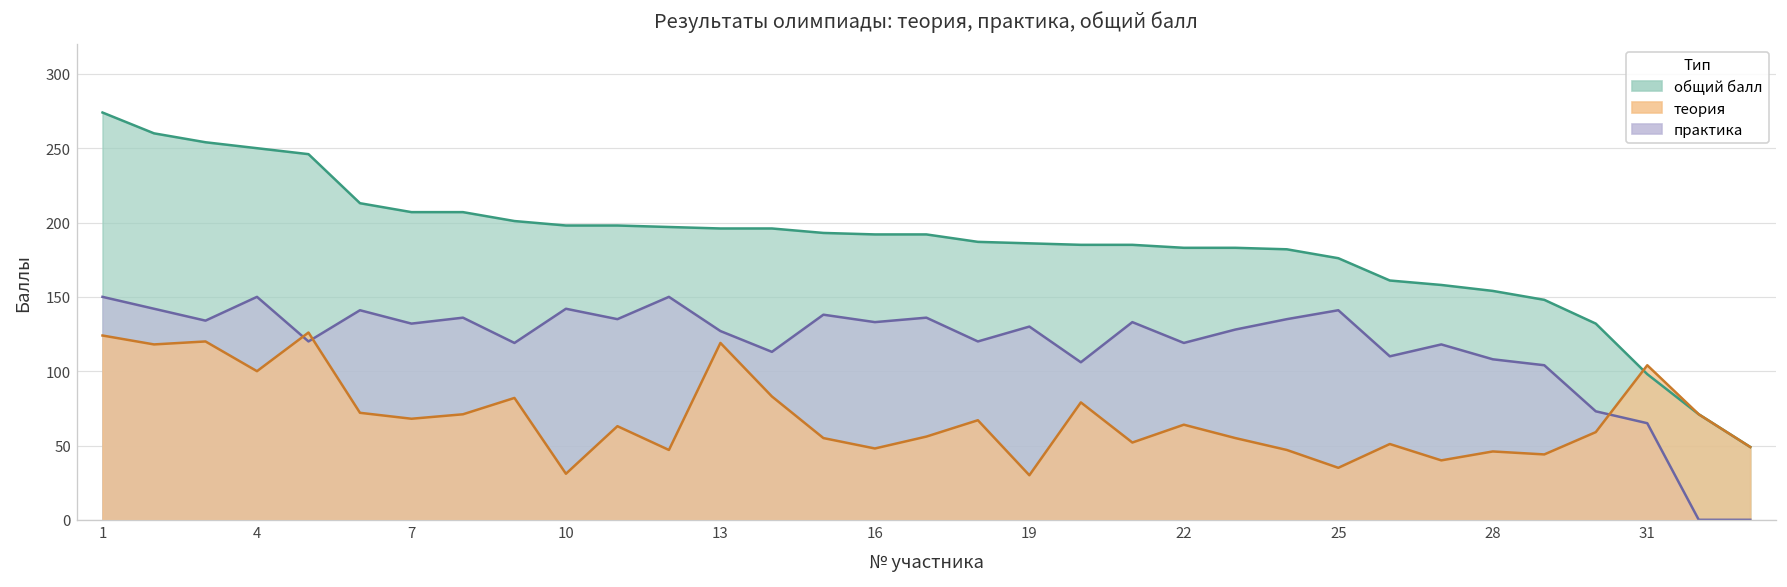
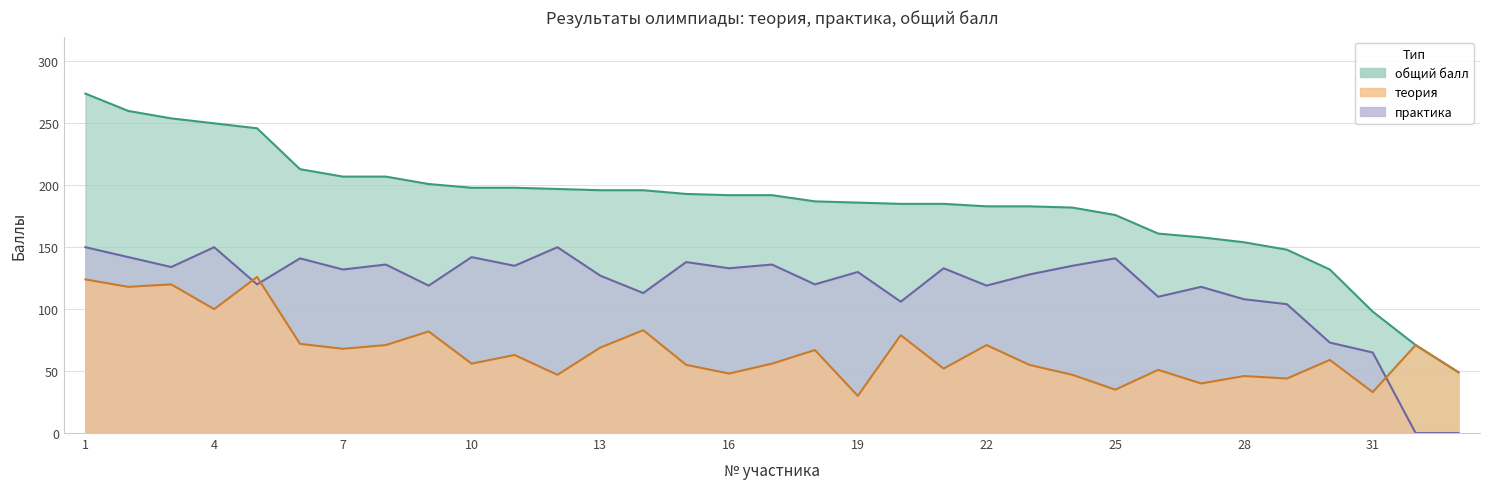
теория, 10: 31 -> 56
теория, 13: 119 -> 69
теория, 22: 64 -> 71
теория, 31: 104 -> 33
